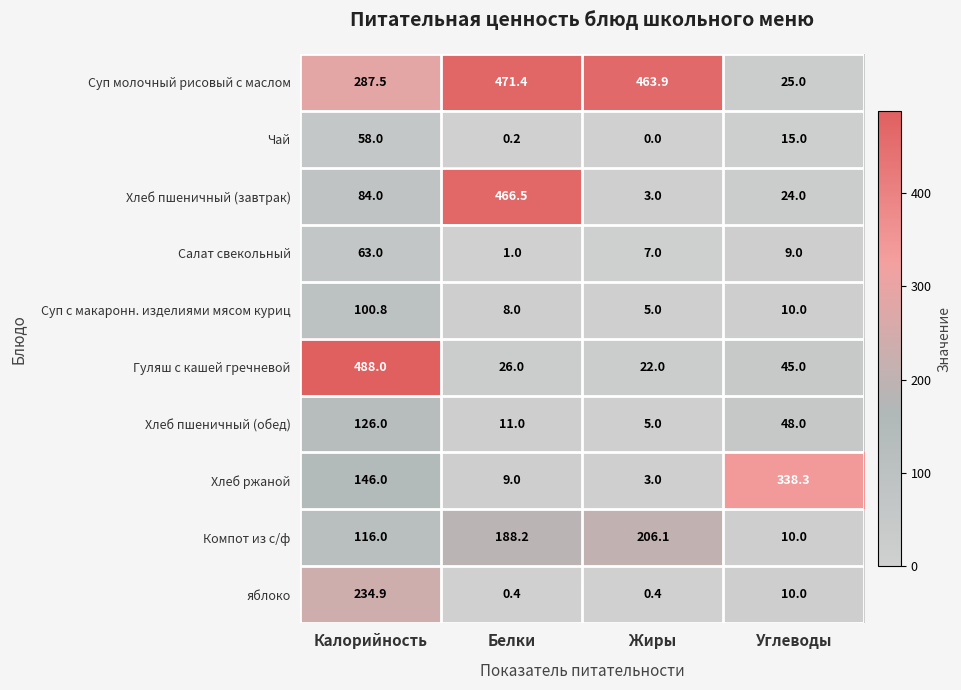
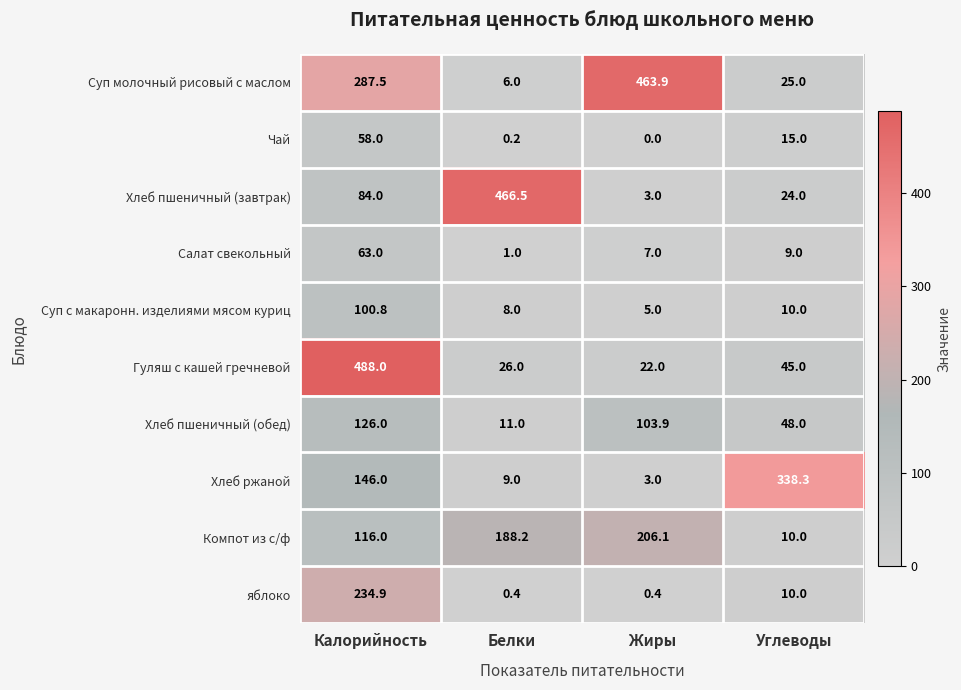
Суп молочный рисовый с маслом, Белки: 471.4 -> 6.0
Хлеб пшеничный (обед), Жиры: 5.0 -> 103.9
